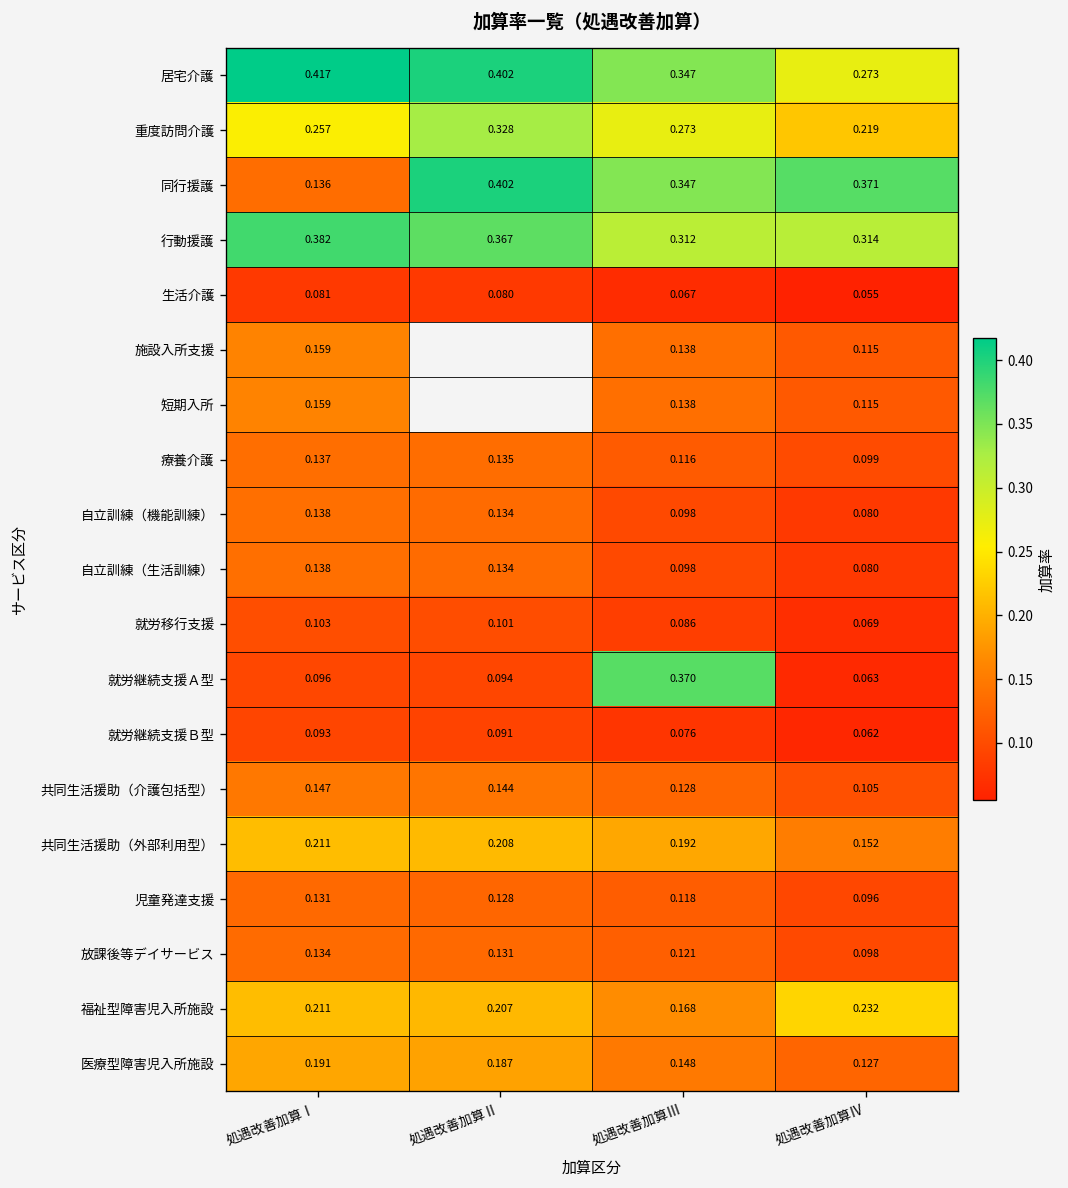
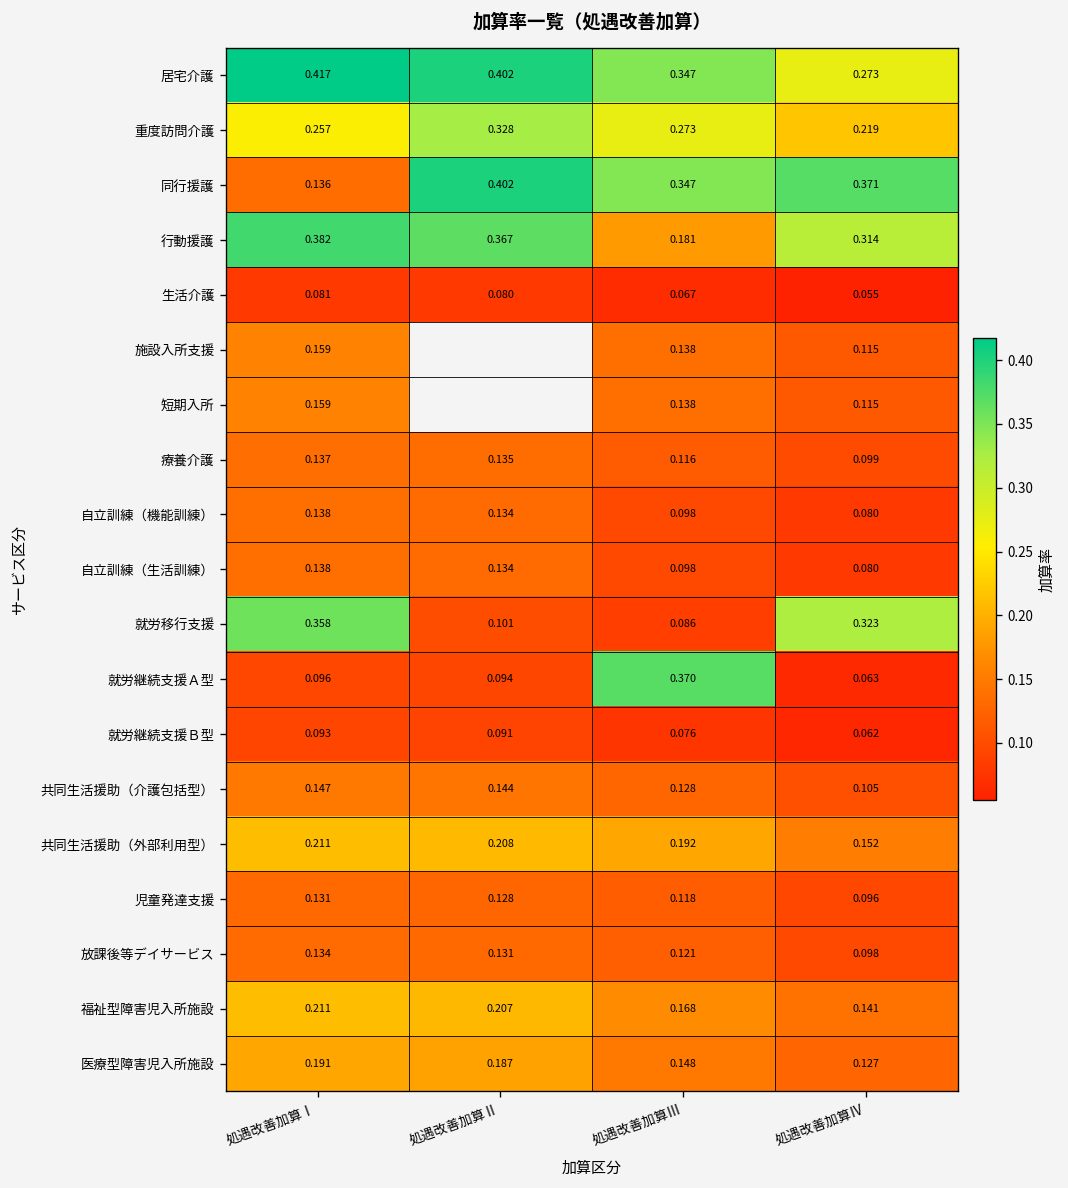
行動援護, 処遇改善加算Ⅲ: 0.312 -> 0.181
就労移行支援, 処遇改善加算Ⅰ: 0.103 -> 0.358
就労移行支援, 処遇改善加算Ⅳ: 0.069 -> 0.323
福祉型障害児入所施設, 処遇改善加算Ⅳ: 0.232 -> 0.141
